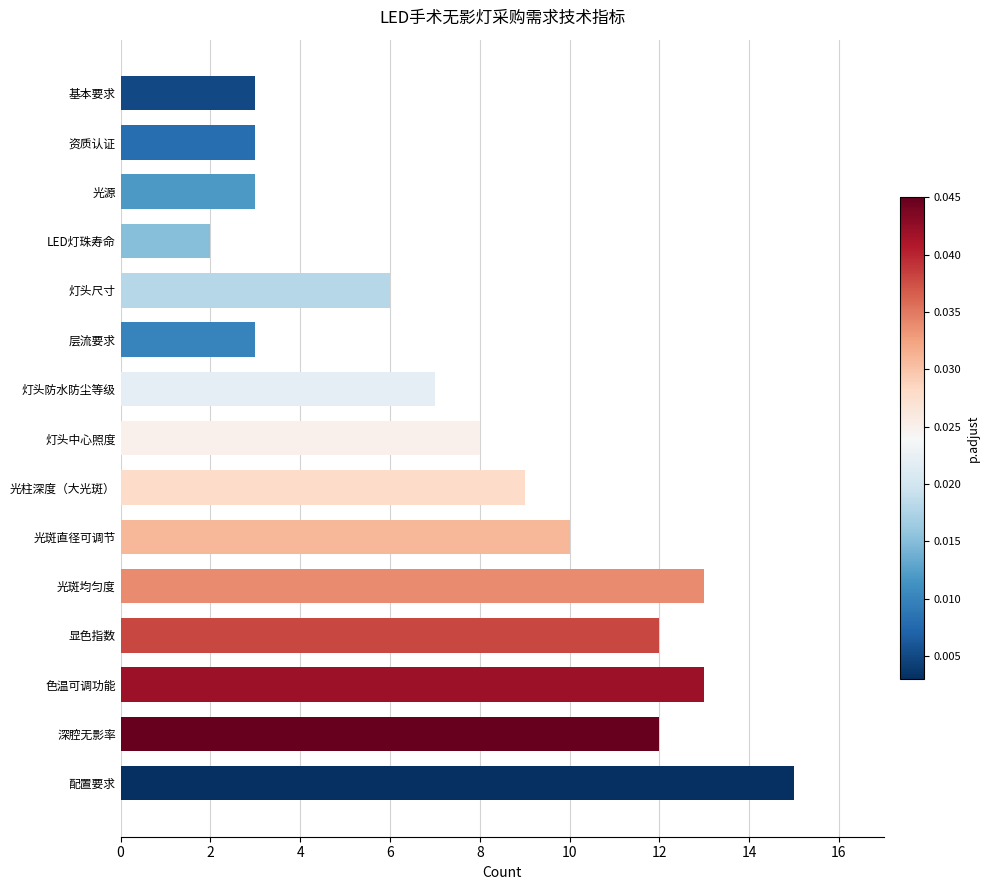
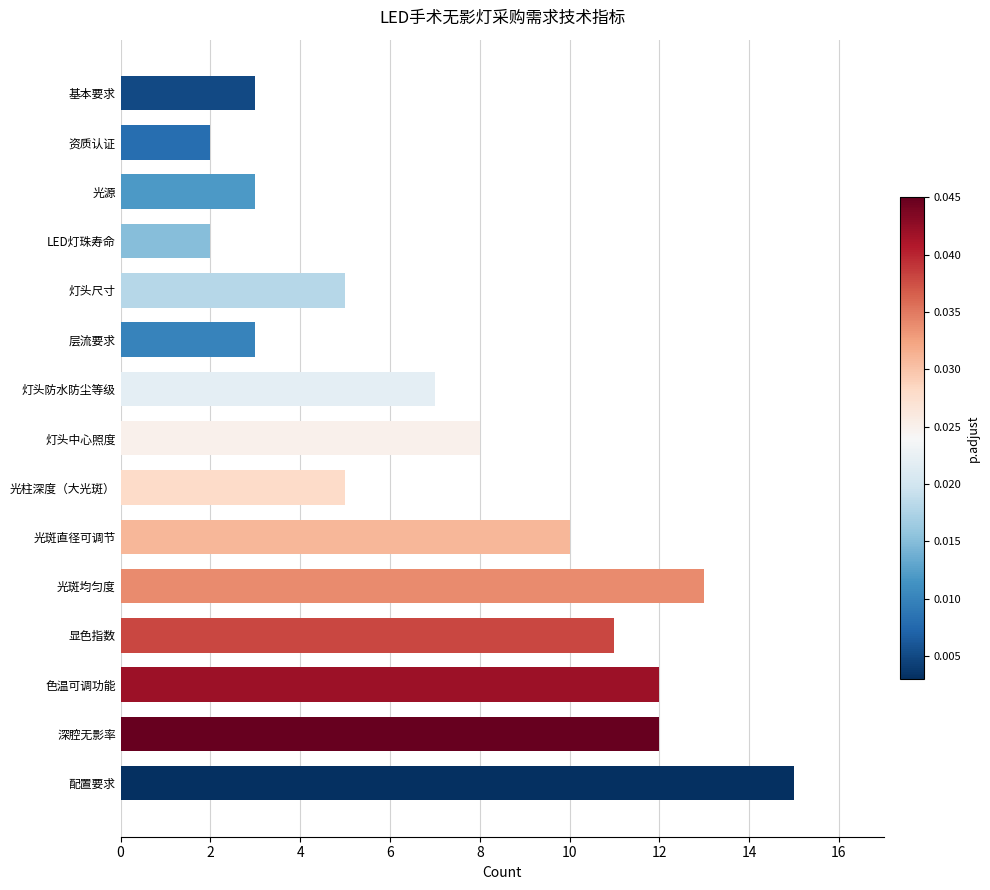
资质认证: 3 -> 2
灯头尺寸: 6 -> 5
光柱深度（大光斑）: 9 -> 5
显色指数: 12 -> 11
色温可调功能: 13 -> 12
